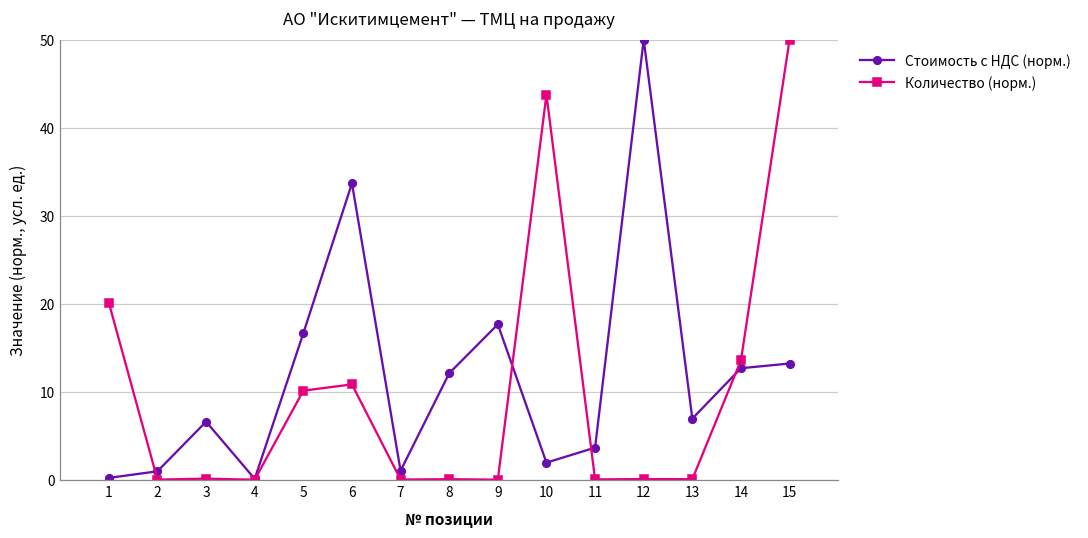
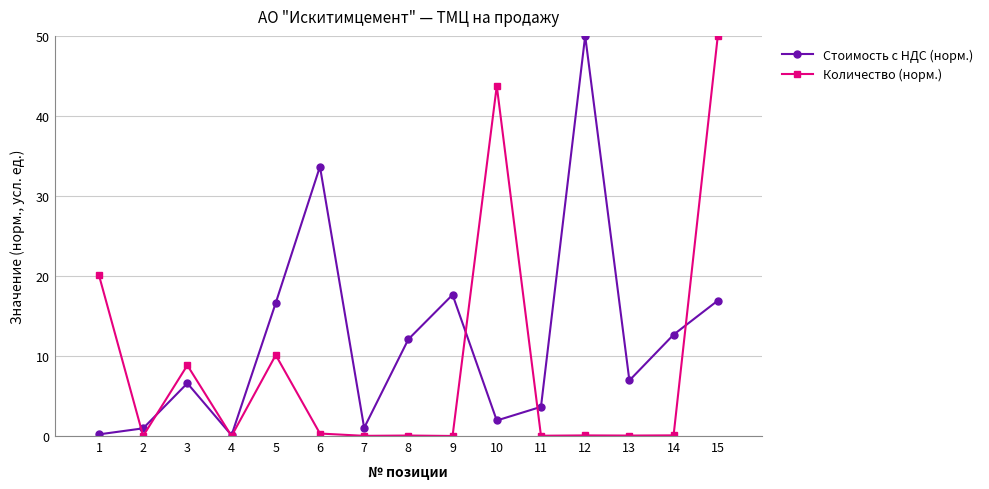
Количество (норм.), 3: 0 -> 9
Количество (норм.), 6: 11 -> 0
Количество (норм.), 14: 14 -> 0
Стоимость с НДС (норм.), 15: 13 -> 17
